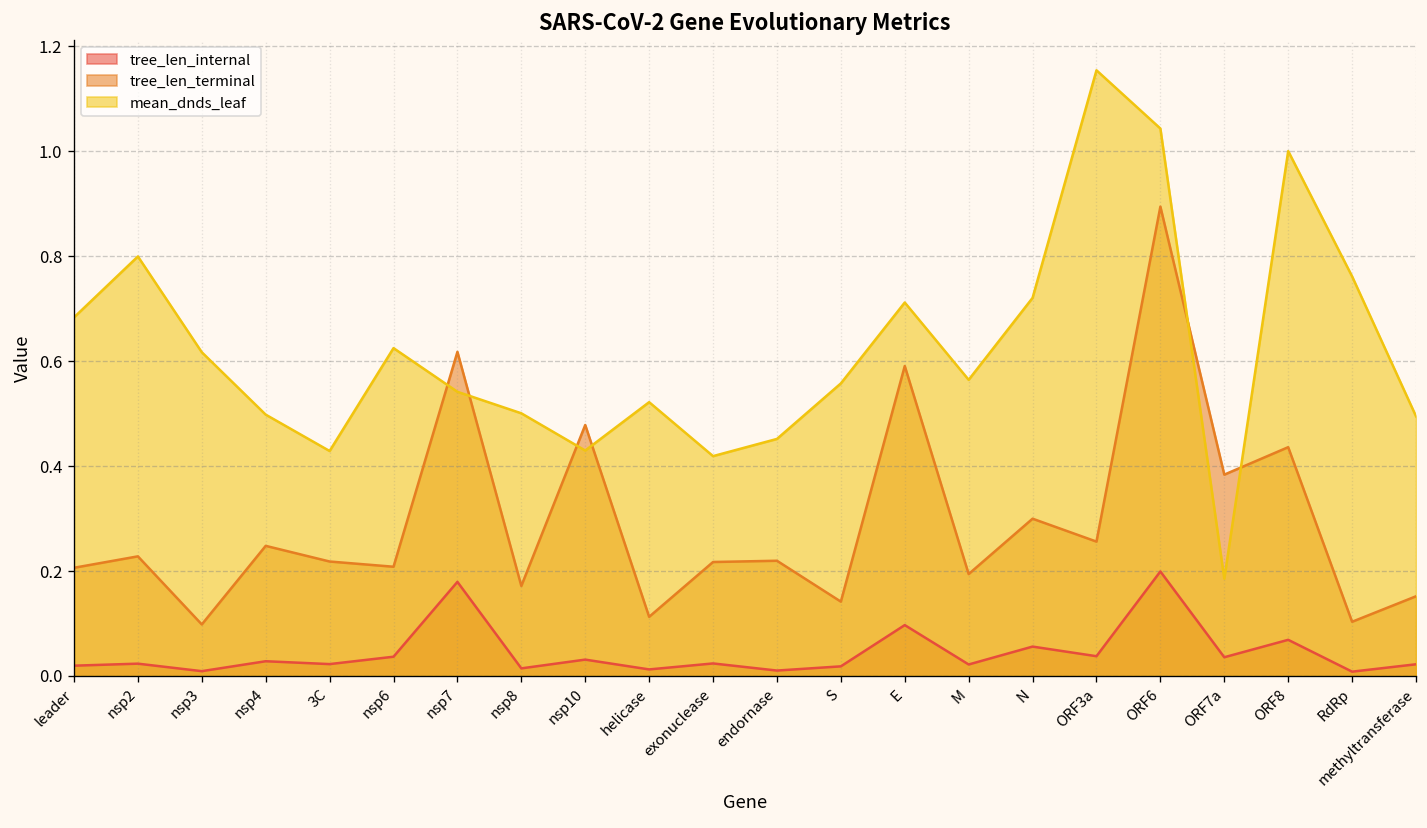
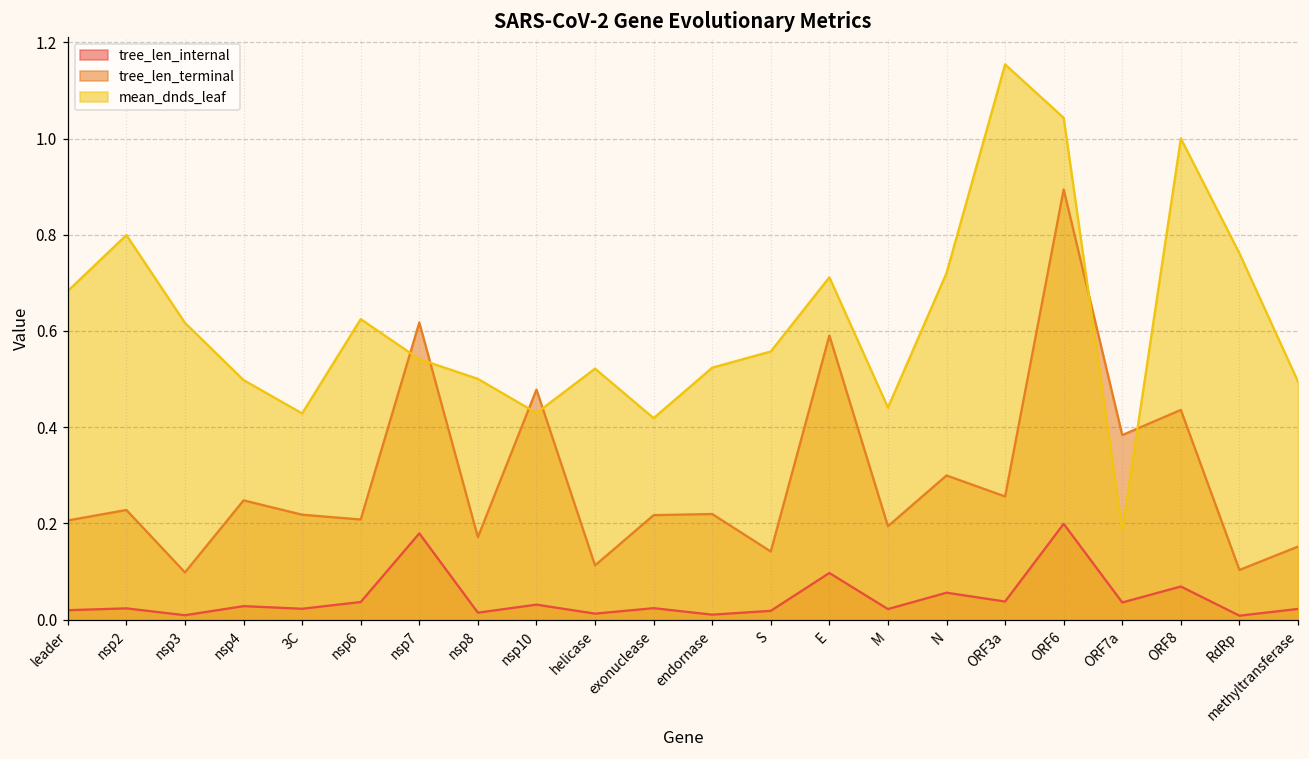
mean_dnds_leaf, endornase: 0.45 -> 0.52
mean_dnds_leaf, M: 0.56 -> 0.44
